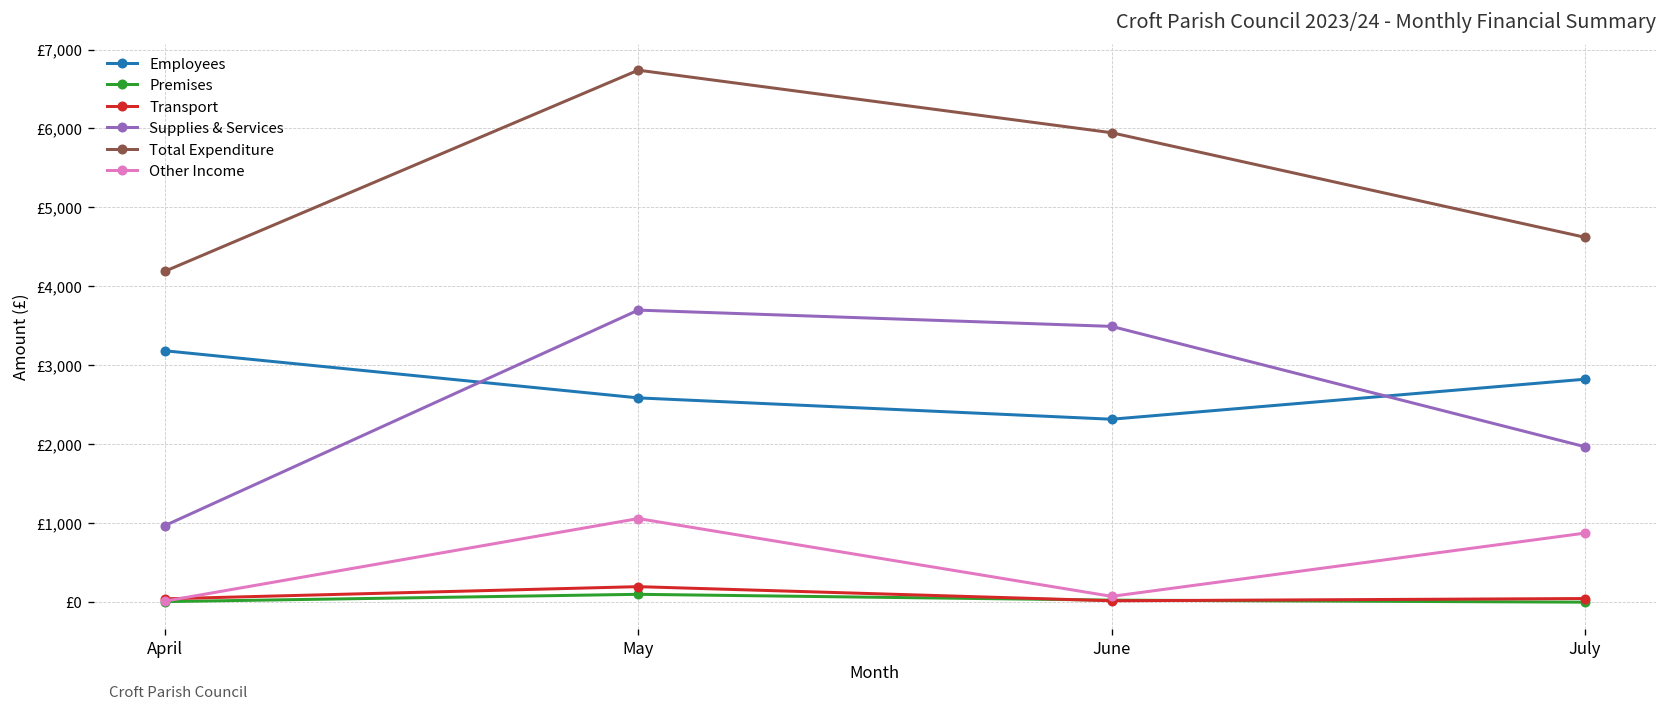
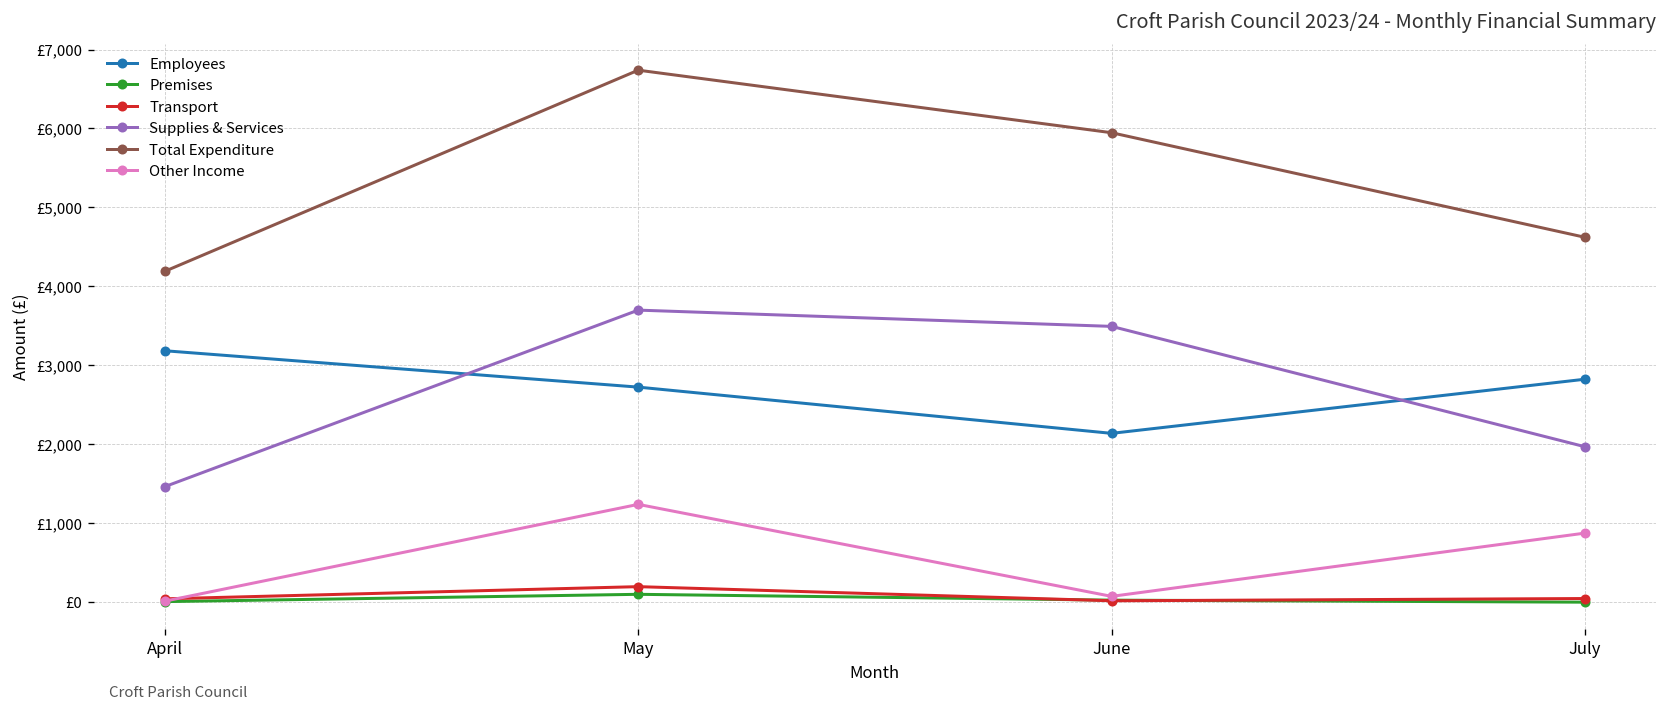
Supplies & Services, April: £1,000 -> £1,500
Employees, May: £2,600 -> £2,700
Other Income, May: £1,100 -> £1,200
Employees, June: £2,300 -> £2,100
